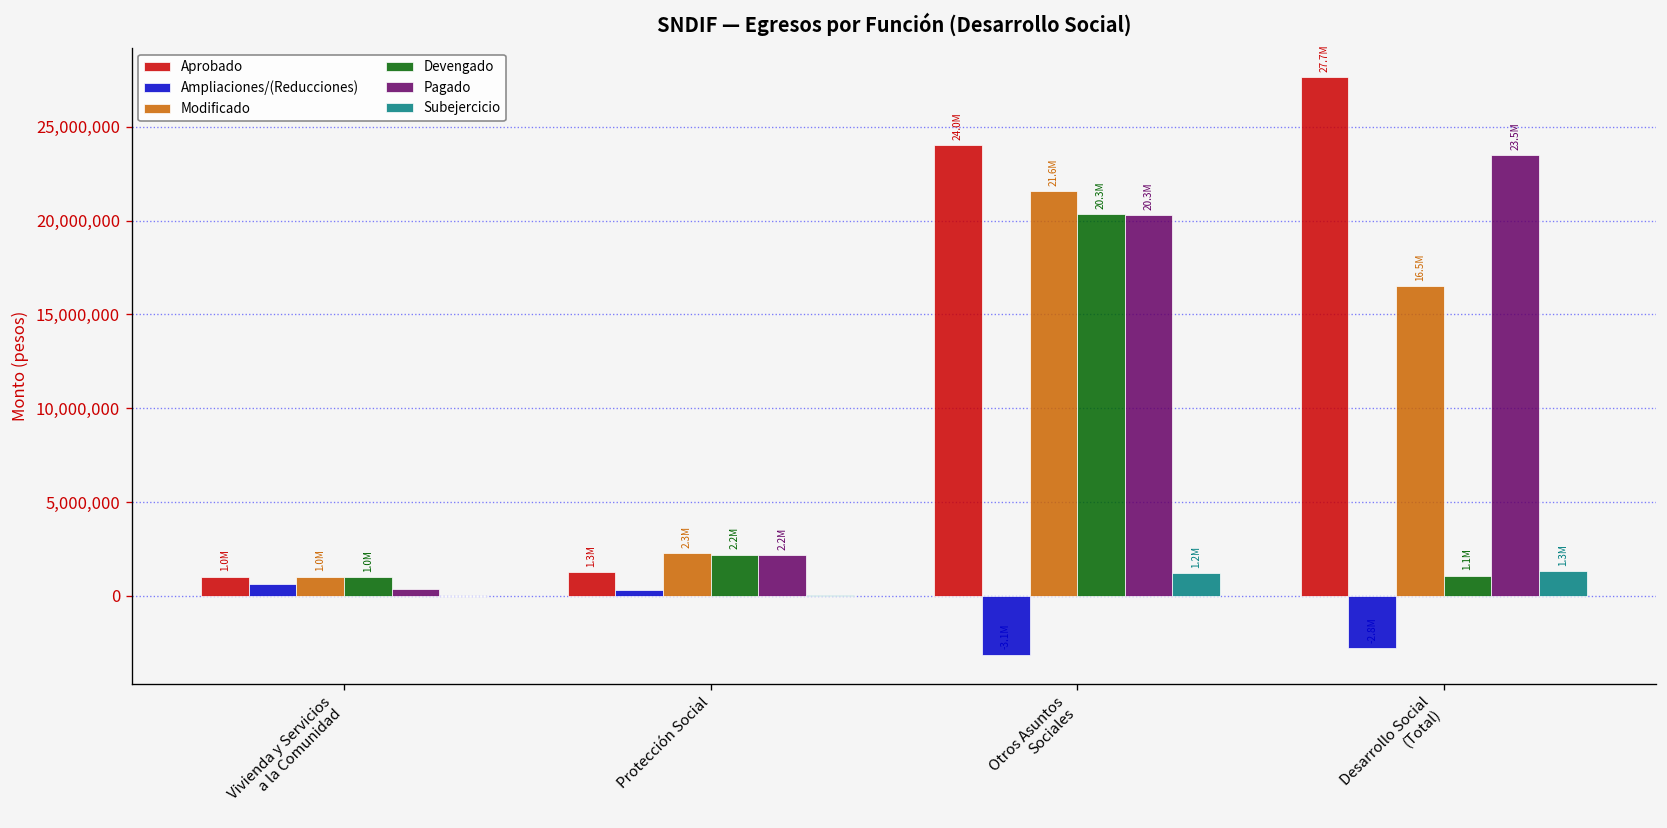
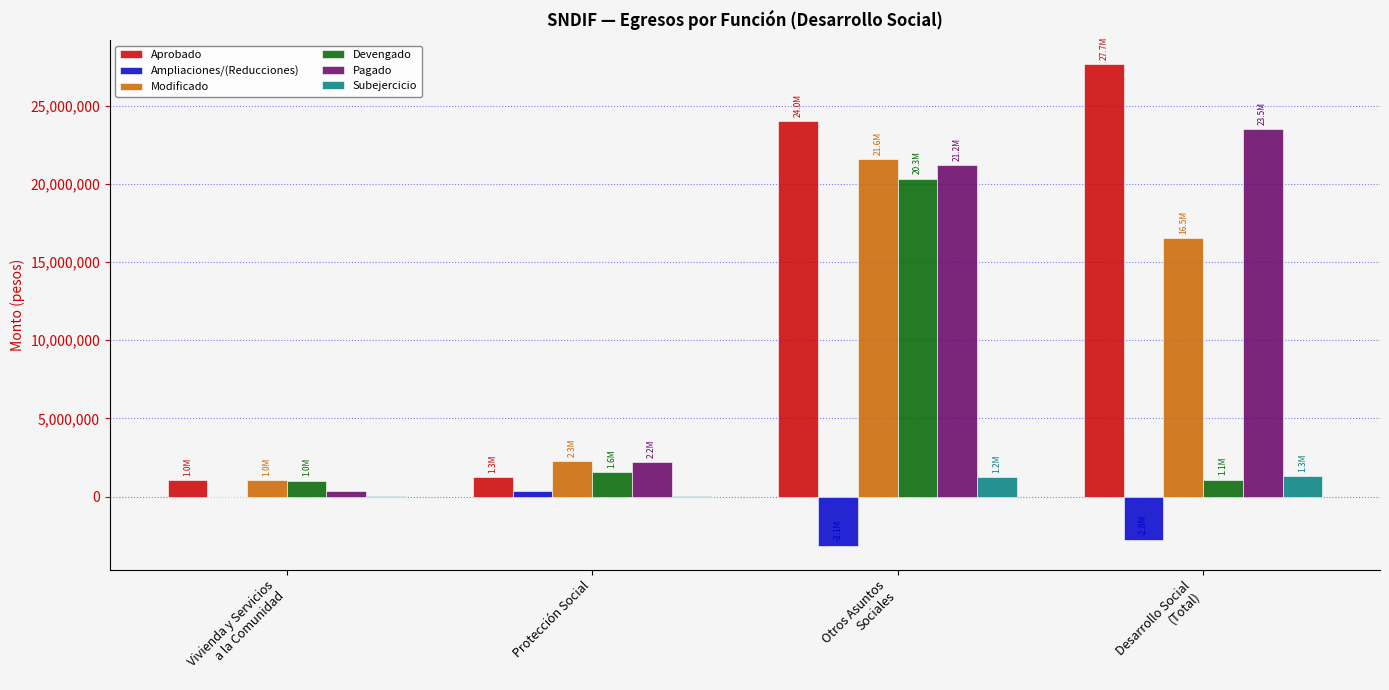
Ampliaciones/(Reducciones), Vivienda y Servicios a la Comunidad: 600,000 -> 0
Devengado, Protección Social: 2.2M -> 1.6M
Pagado, Otros Asuntos Sociales: 20.3M -> 21.2M
